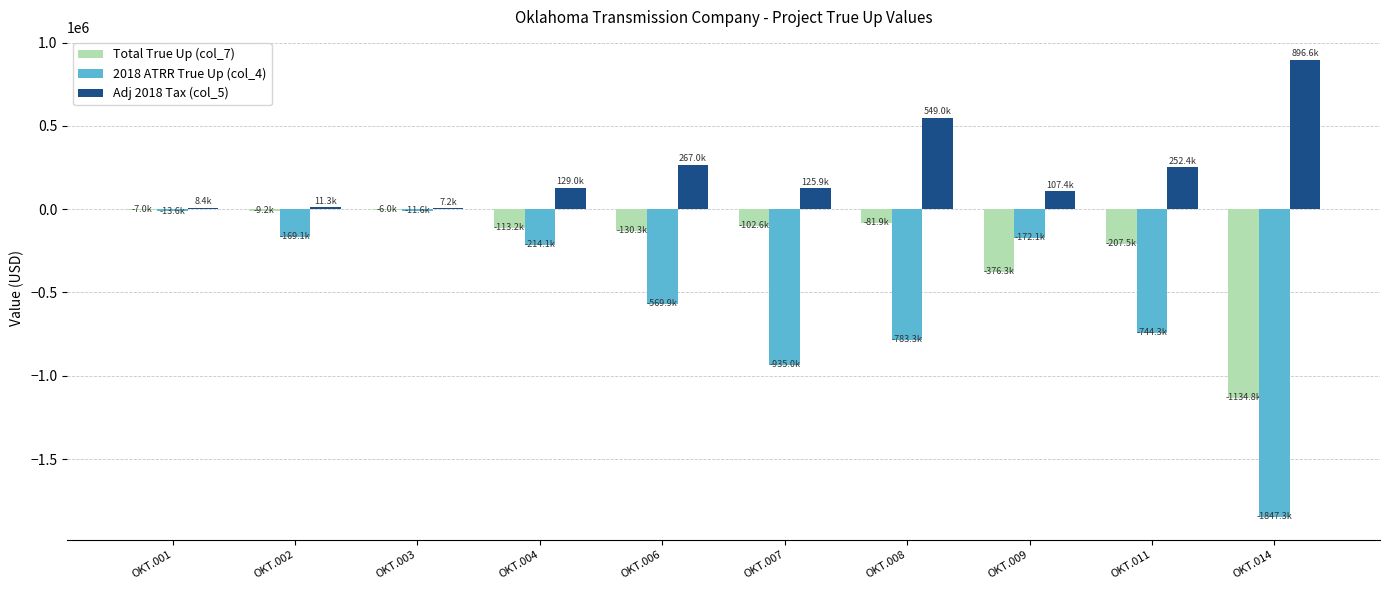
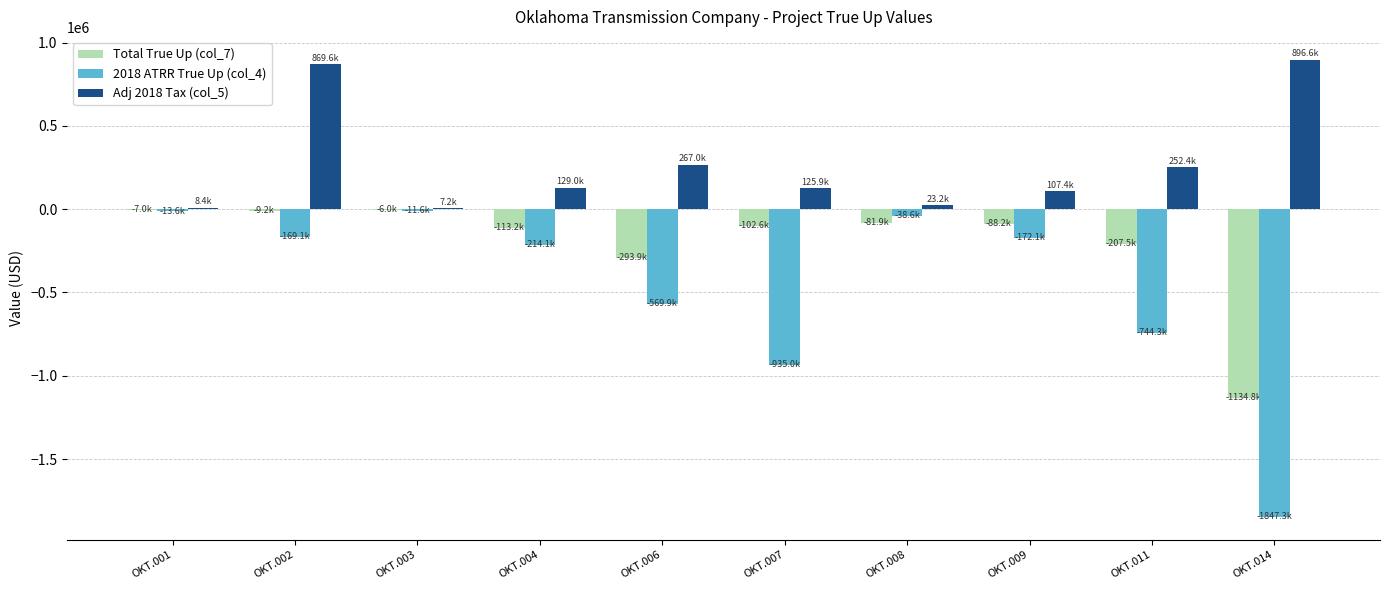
Adj 2018 Tax (col_5), OKT.002: 11.3k -> 869.6k
Total True Up (col_7), OKT.006: -130.3k -> -293.9k
2018 ATRR True Up (col_4), OKT.008: -783.3k -> -38.6k
Adj 2018 Tax (col_5), OKT.008: 549.0k -> 23.2k
Total True Up (col_7), OKT.009: -376.3k -> -88.2k
